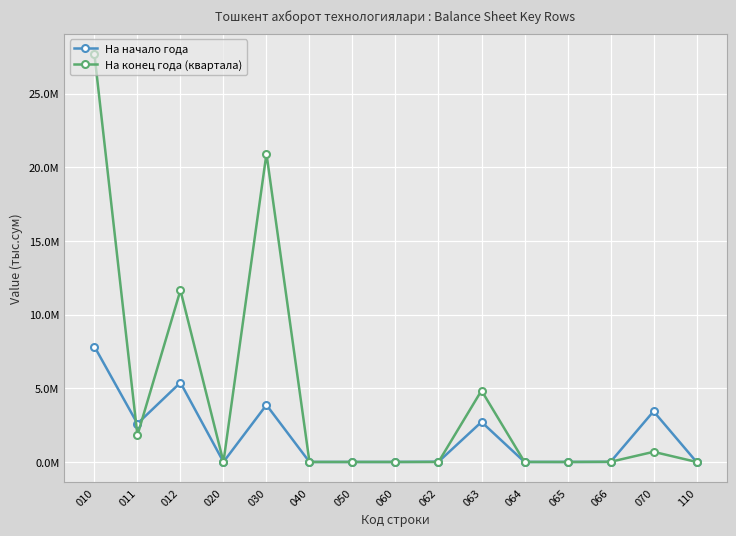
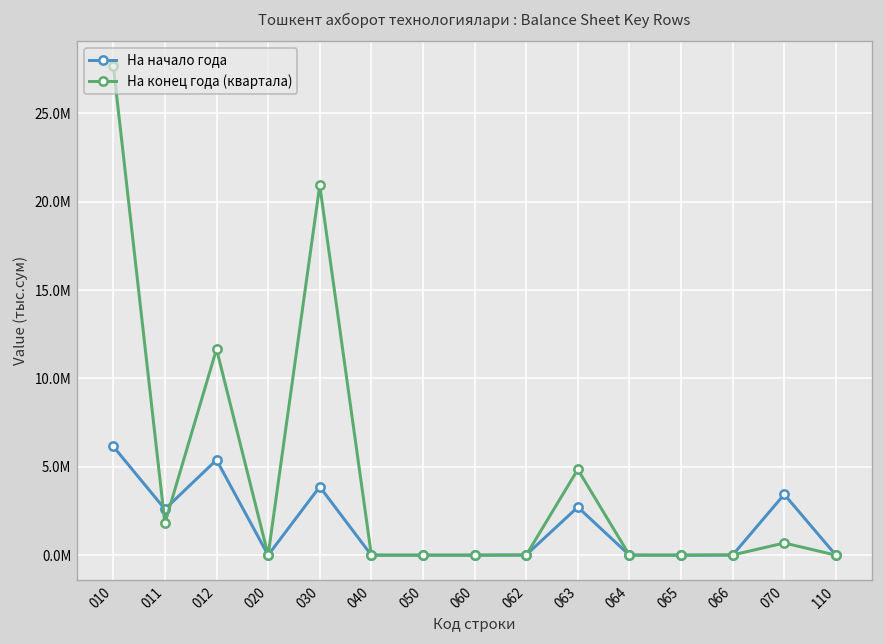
На начало года, 010: 7800000 -> 6200000
